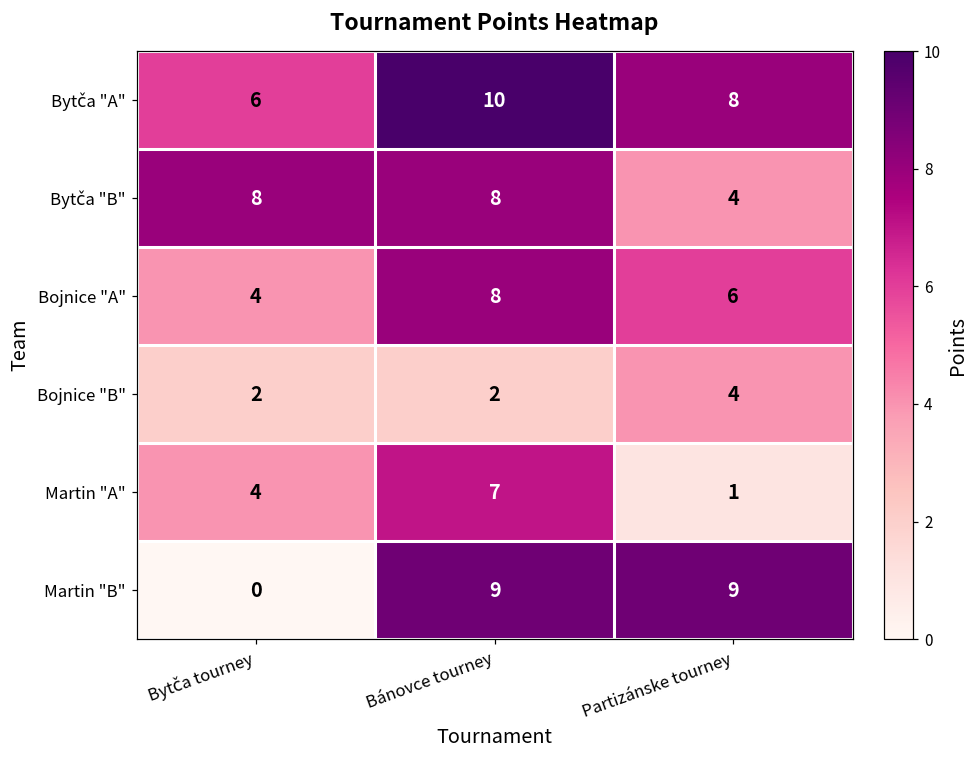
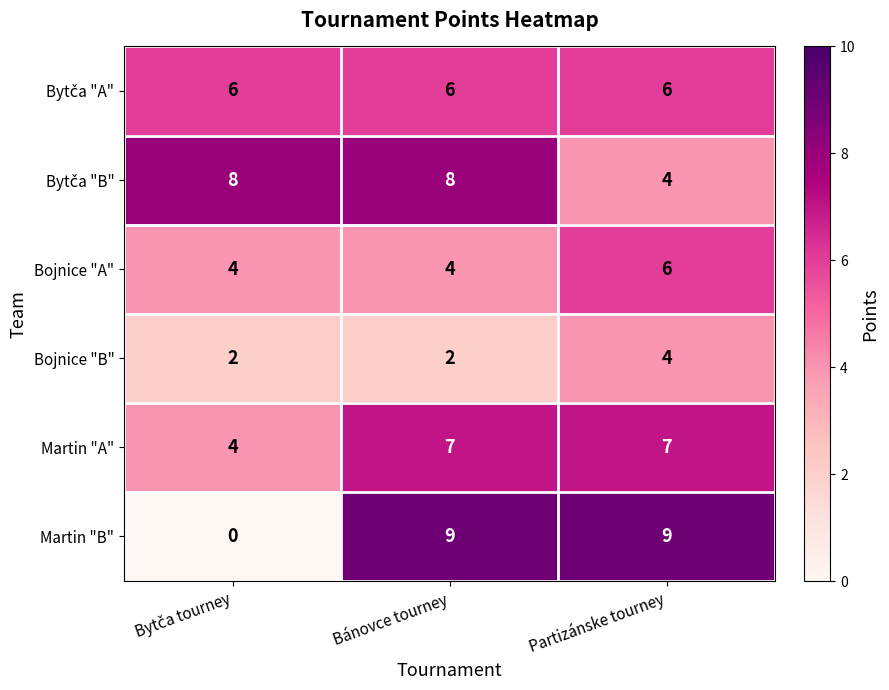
Bytča "A", Bánovce tourney: 10 -> 6
Bytča "A", Partizánske tourney: 8 -> 6
Bojnice "A", Bánovce tourney: 8 -> 4
Martin "A", Partizánske tourney: 1 -> 7
